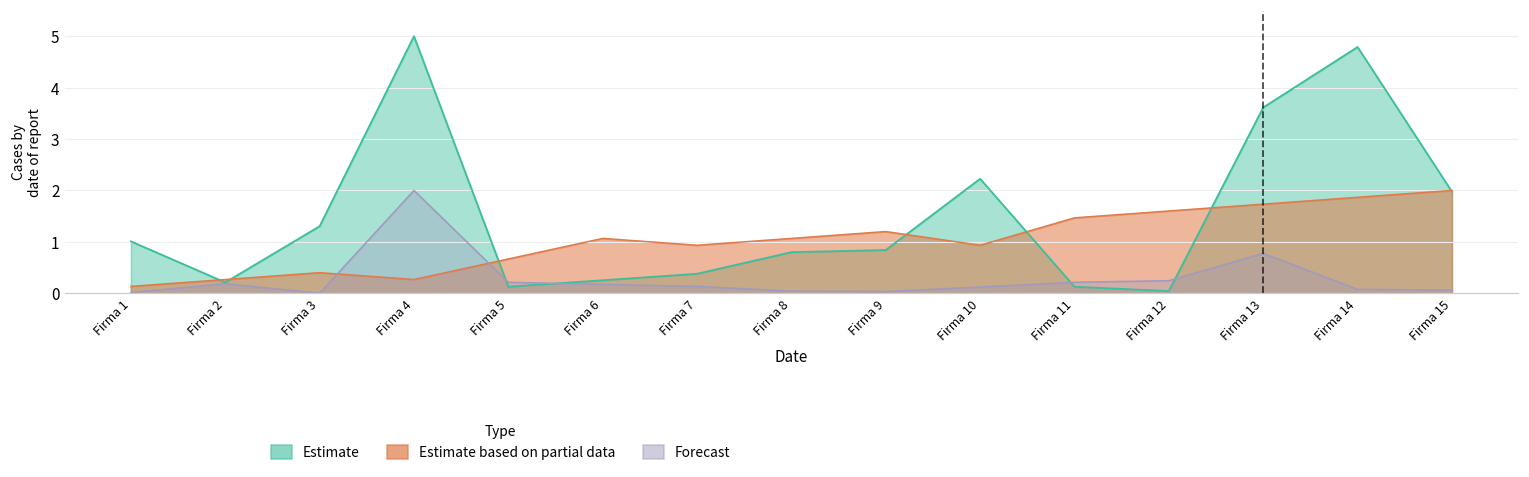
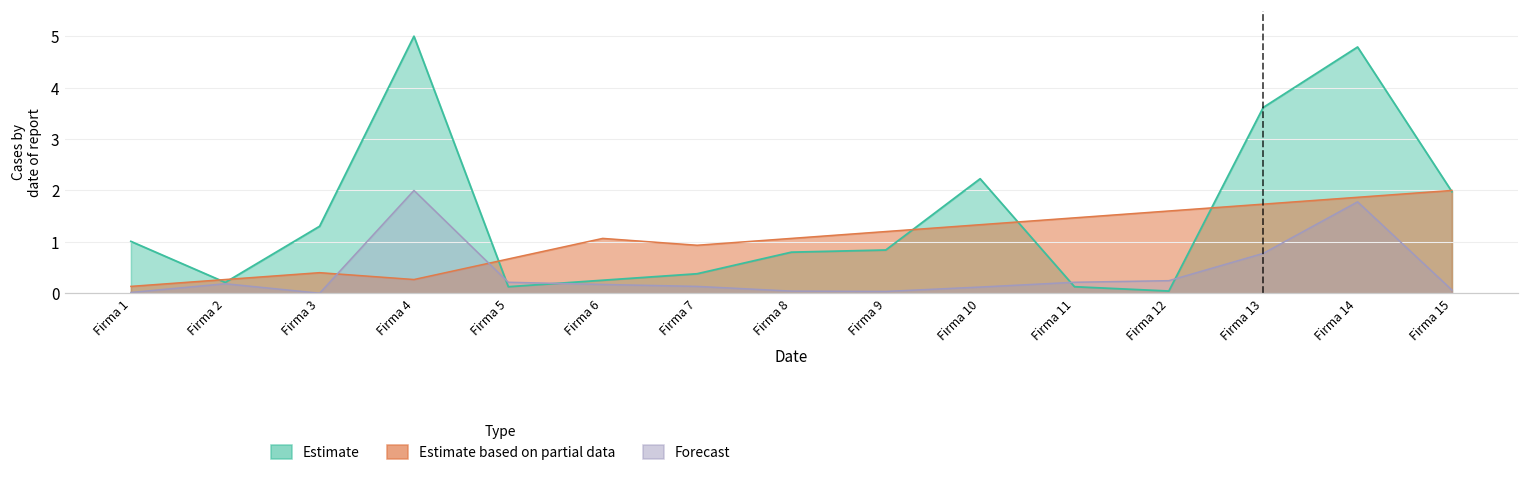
Estimate based on partial data, Firma 10: 0.9 -> 1.3
Forecast, Firma 14: 0.1 -> 1.8
